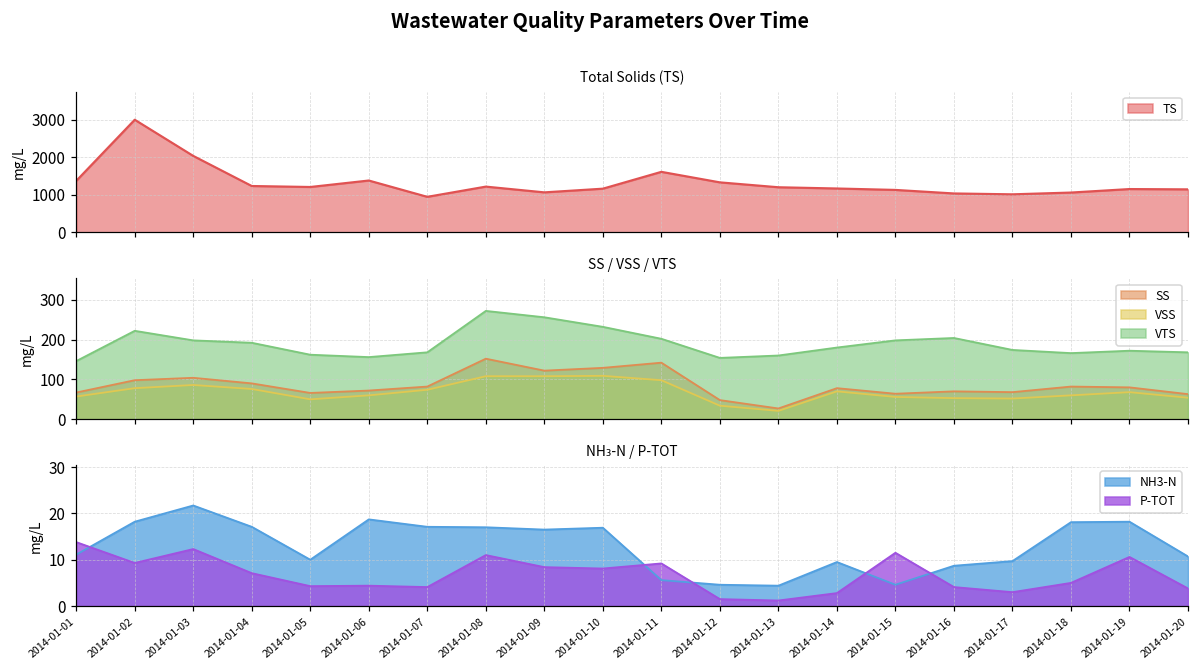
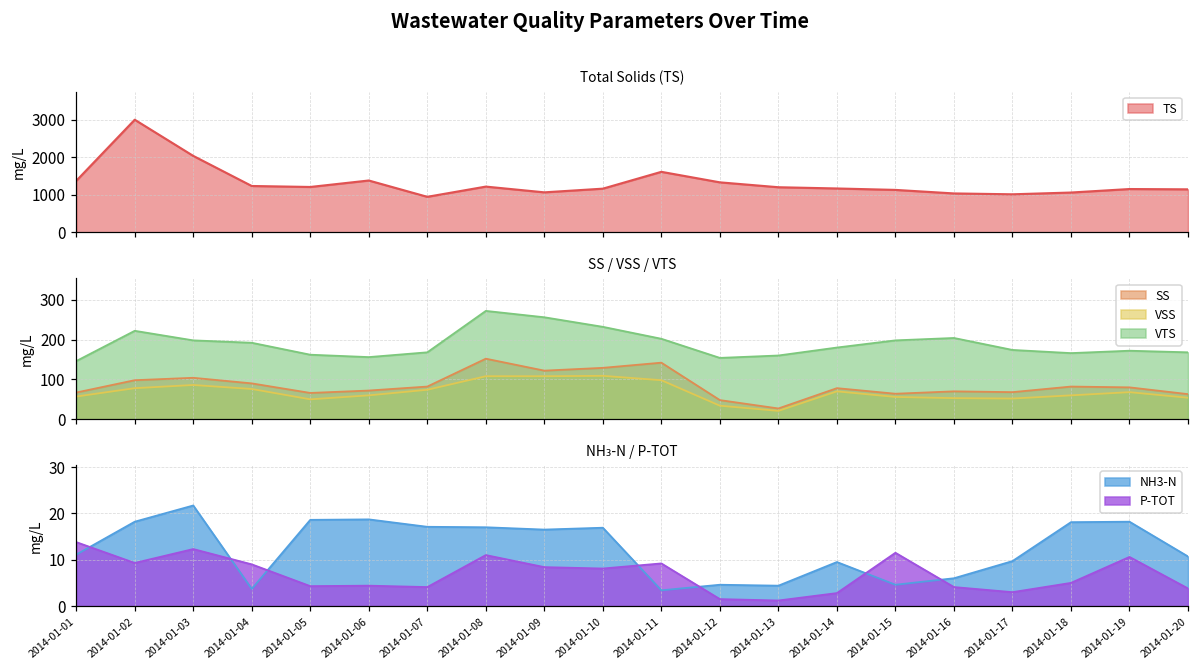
NH₃-N / P-TOT, NH3-N, 2014-01-04: 17 -> 4
NH₃-N / P-TOT, P-TOT, 2014-01-04: 7 -> 9
NH₃-N / P-TOT, NH3-N, 2014-01-05: 10 -> 19
NH₃-N / P-TOT, NH3-N, 2014-01-11: 6 -> 3
NH₃-N / P-TOT, NH3-N, 2014-01-16: 9 -> 6
